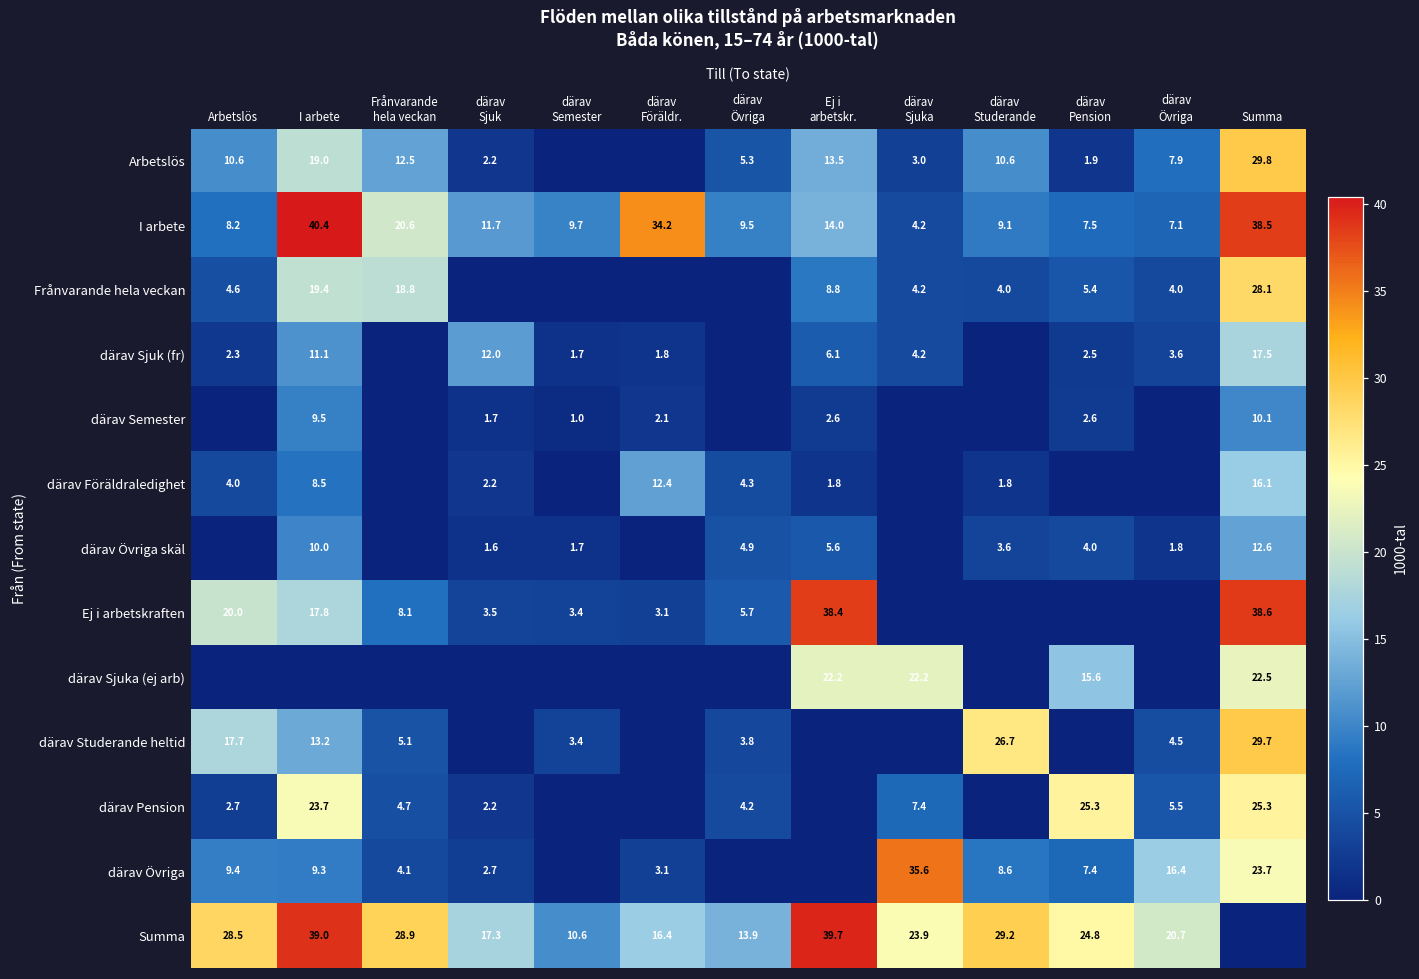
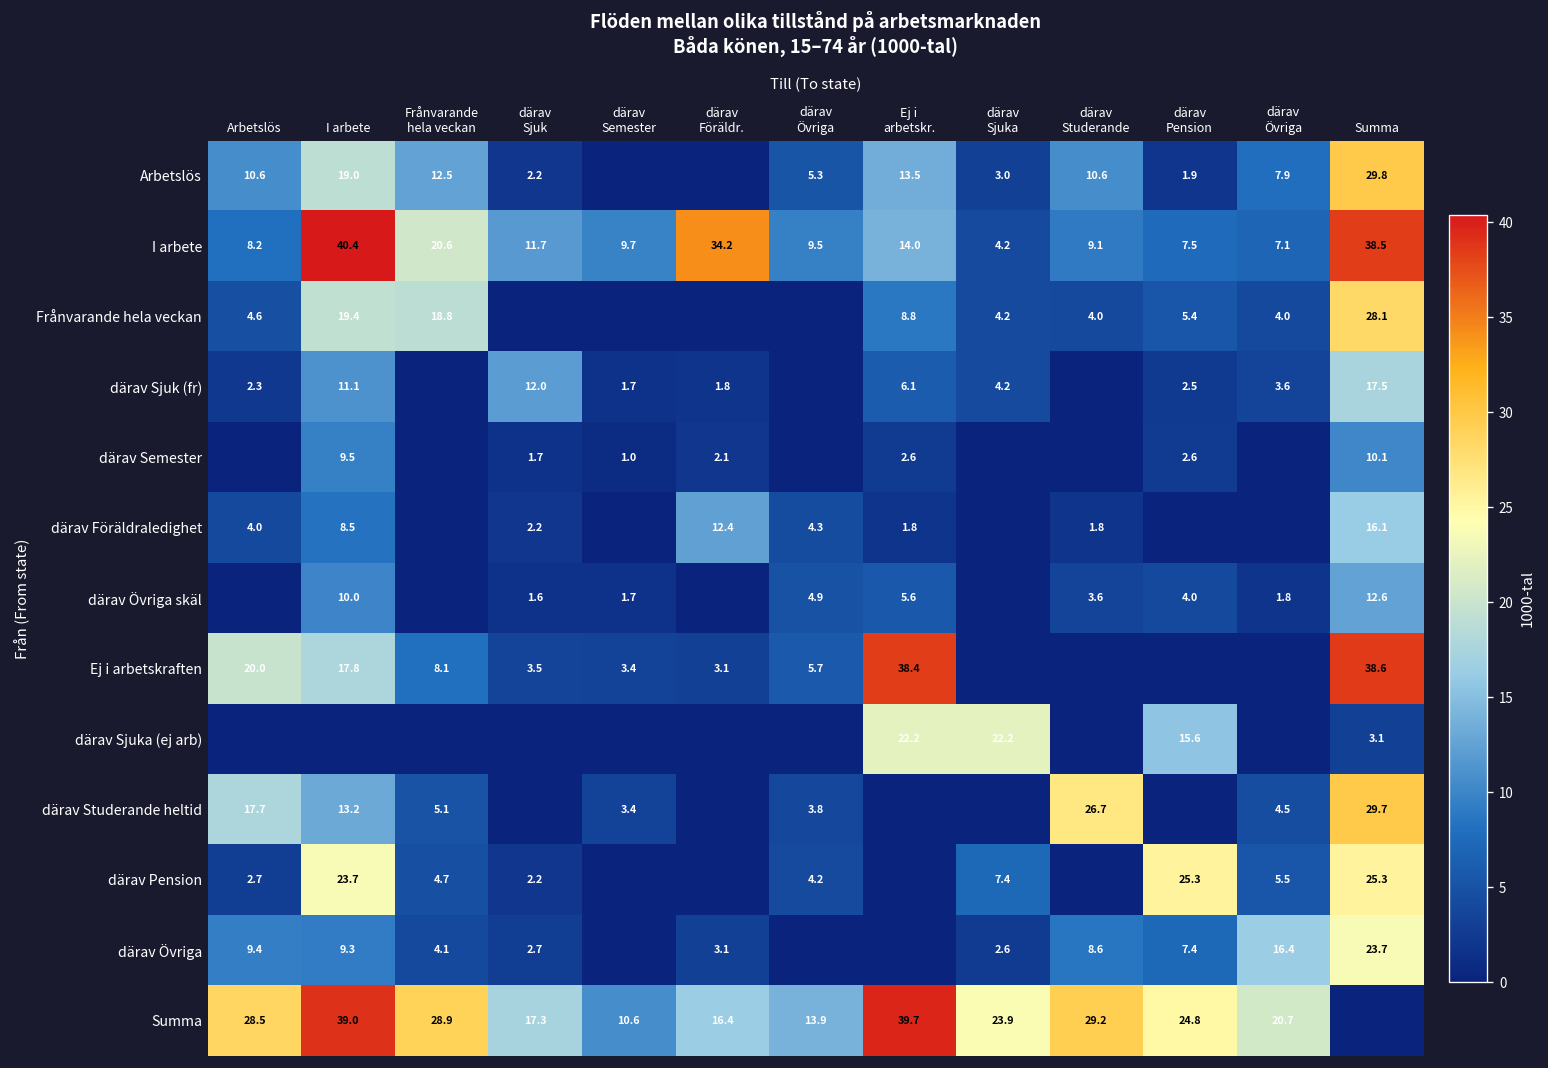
därav Sjuka (ej arb), Summa: 22.5 -> 3.1
därav Övriga, därav Sjuka: 35.6 -> 2.6
